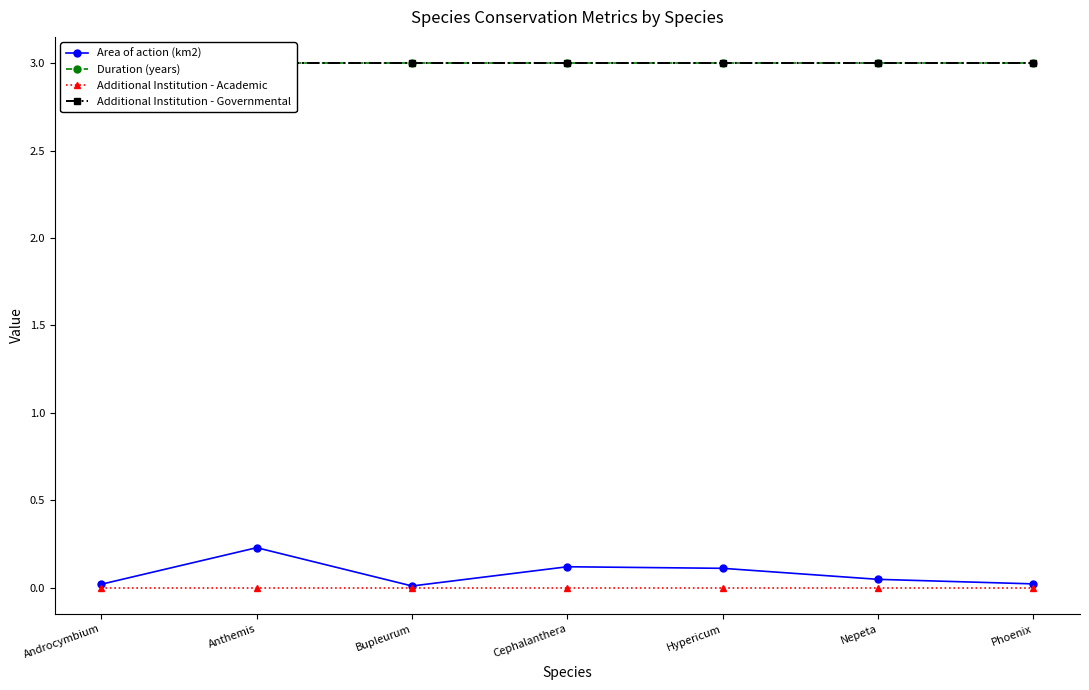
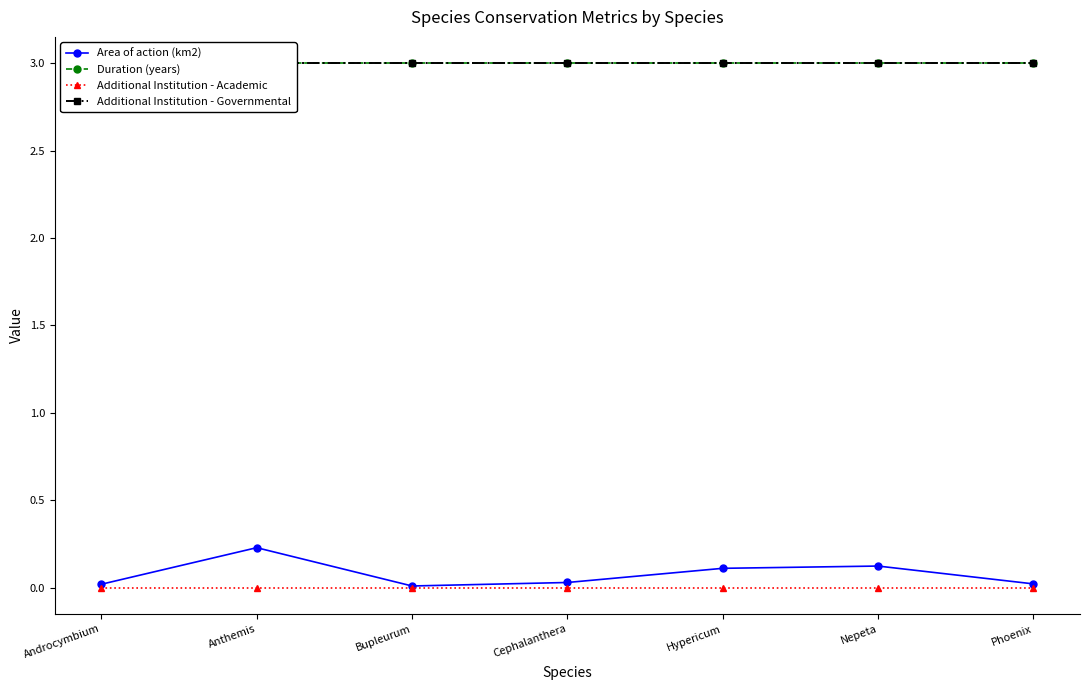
Area of action (km2), Cephalanthera: 0.12 -> 0.03
Area of action (km2), Nepeta: 0.05 -> 0.12
